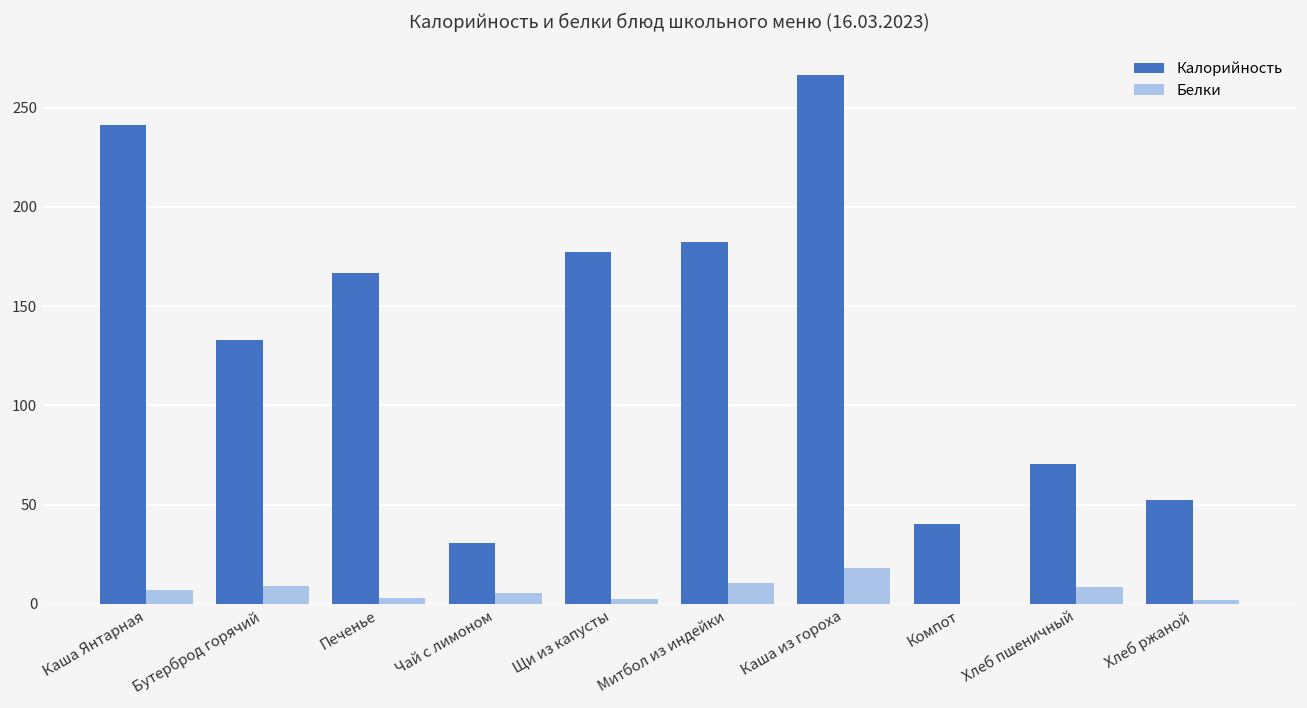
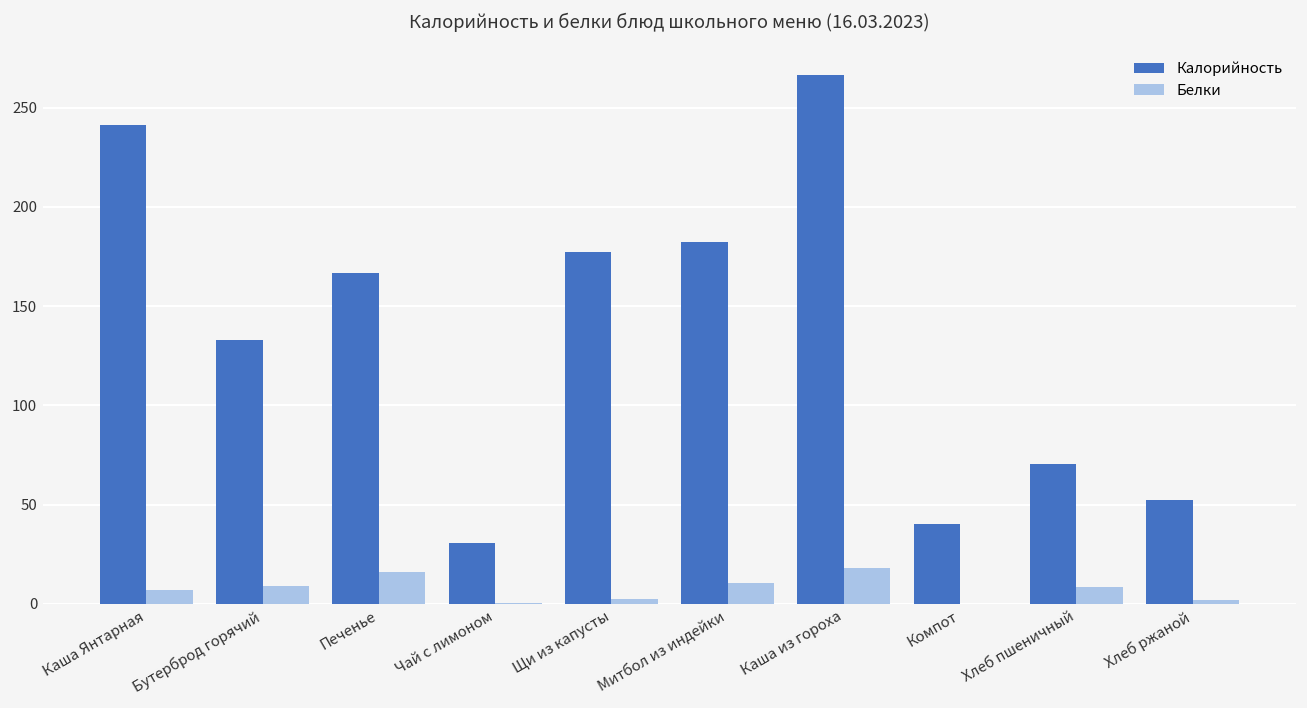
Белки, Печенье: 3 -> 16
Белки, Чай с лимоном: 6 -> 0
